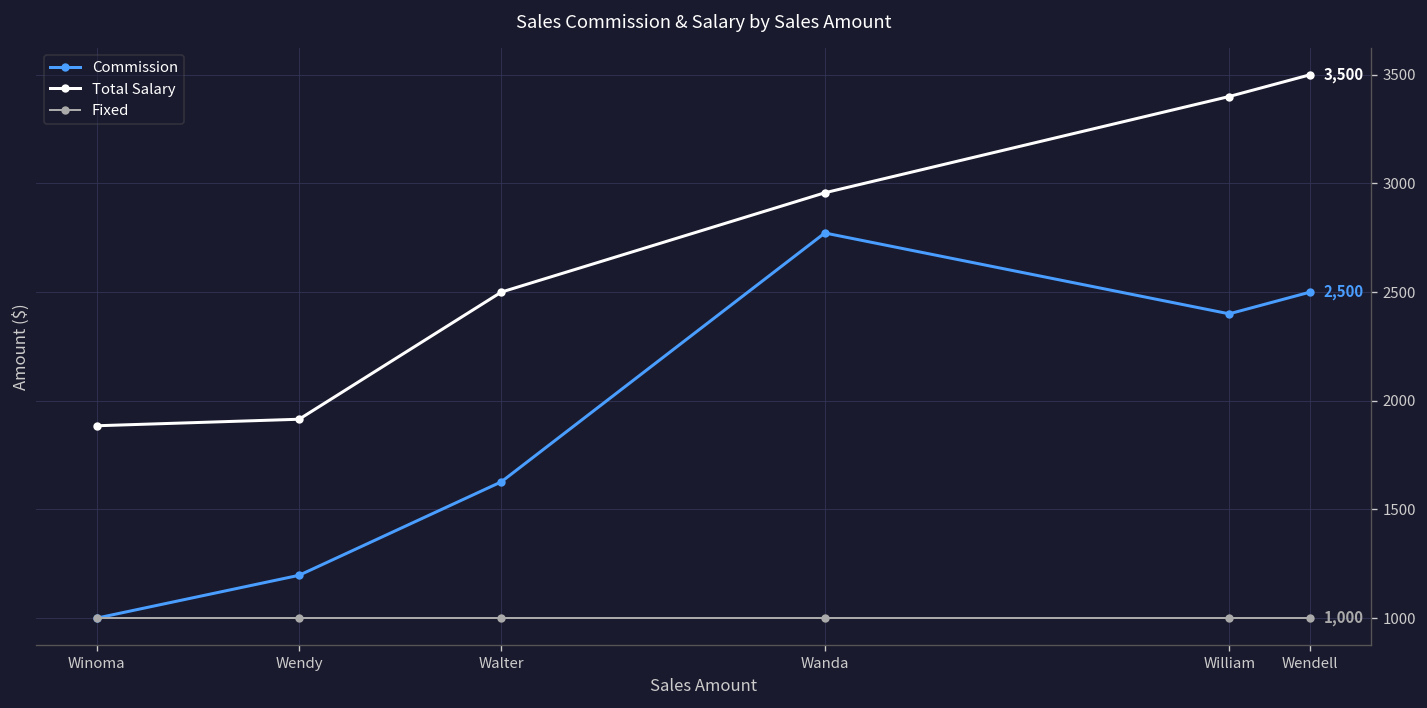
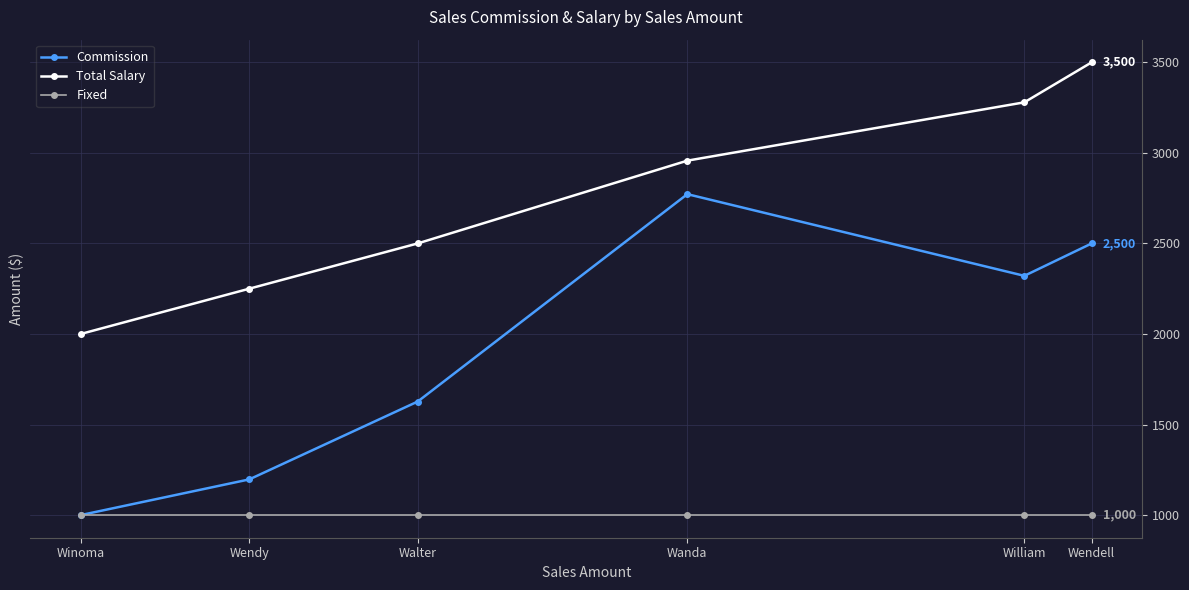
Total Salary, Winoma: 1890 -> 2000
Total Salary, Wendy: 1920 -> 2250
Commission, William: 2400 -> 2320
Total Salary, William: 3400 -> 3280
